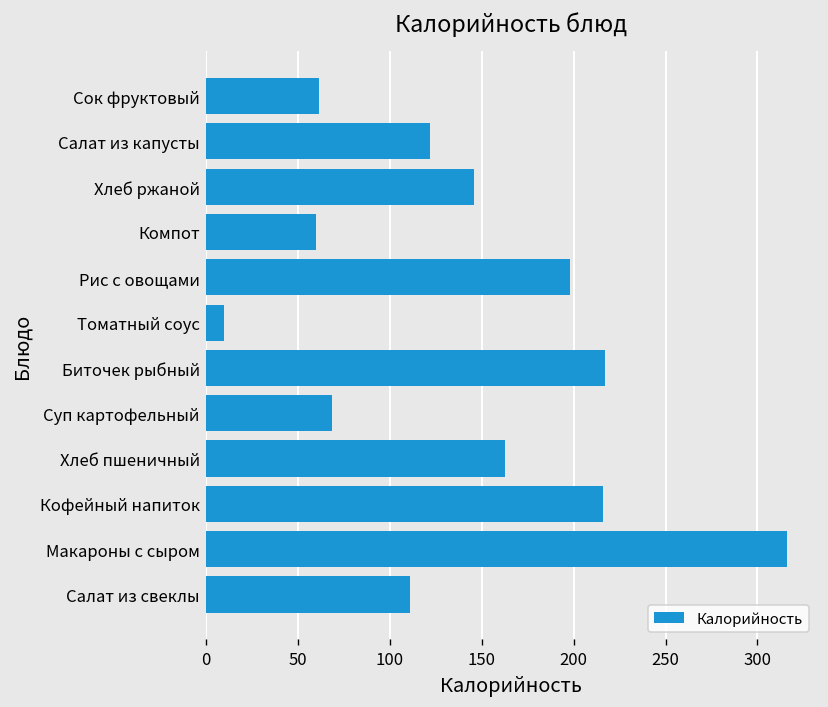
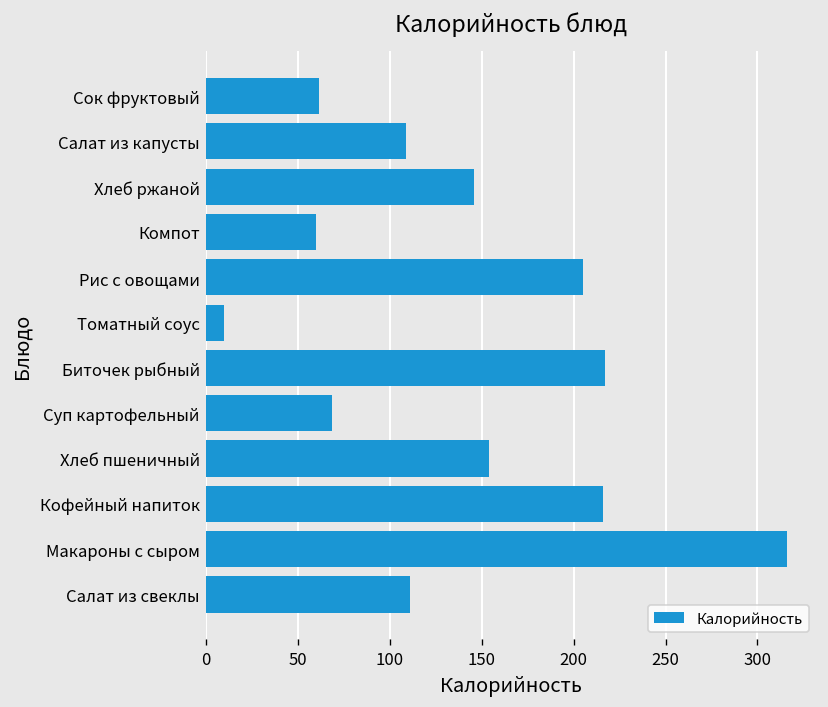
Салат из капусты: 122 -> 109
Рис с овощами: 198 -> 205
Хлеб пшеничный: 163 -> 154
